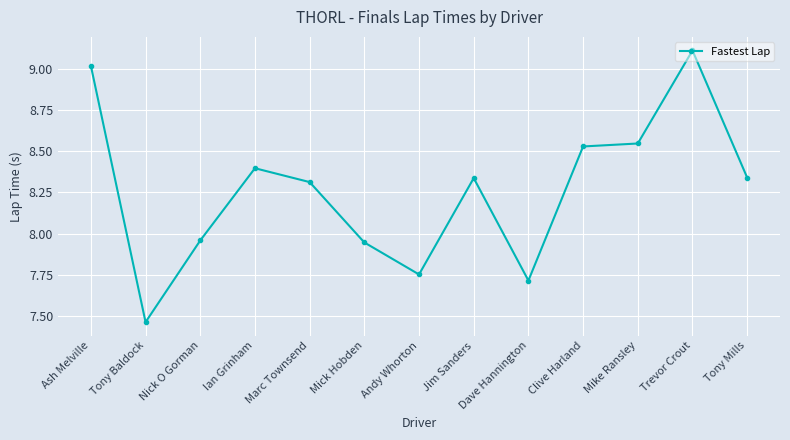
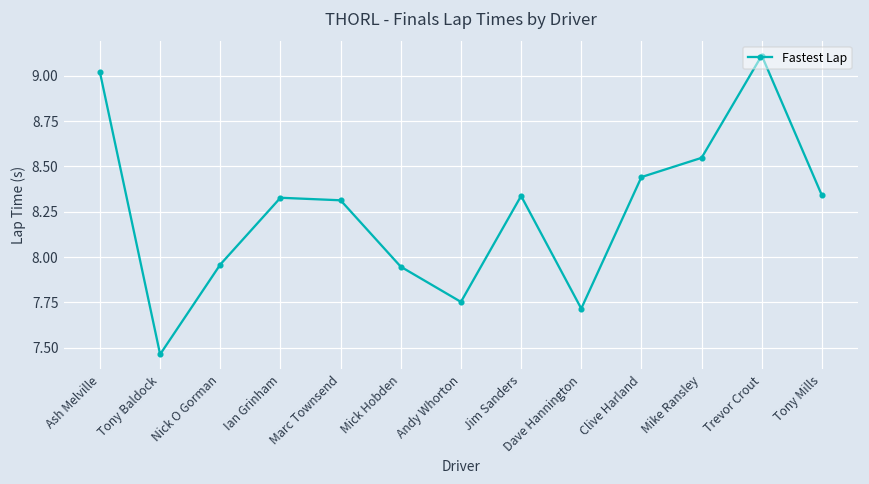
Ian Grinham: 8.40 -> 8.33
Clive Harland: 8.53 -> 8.44
